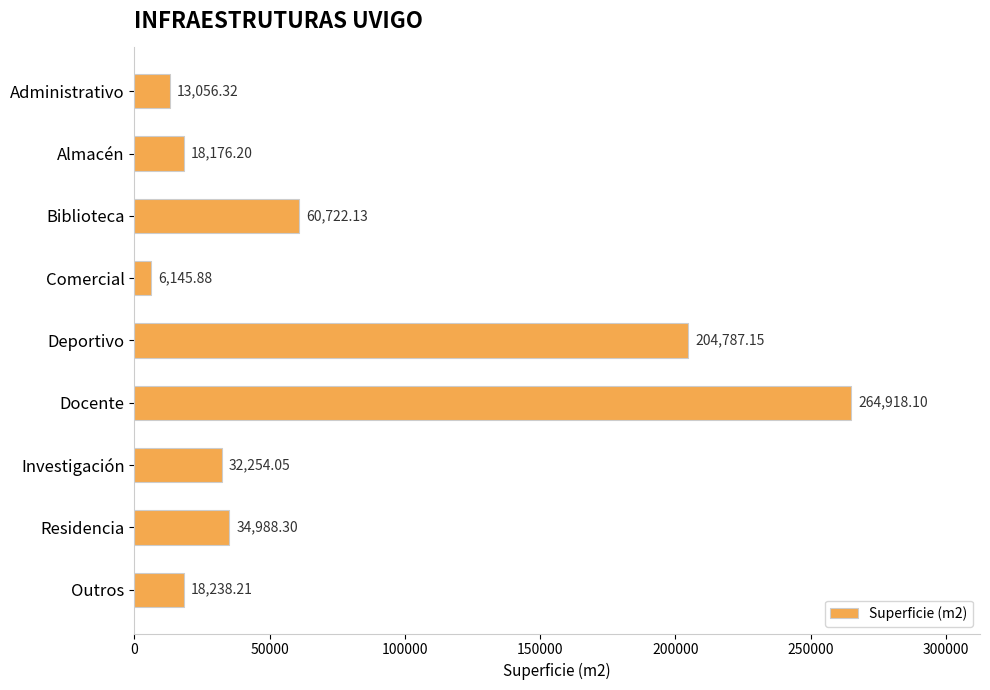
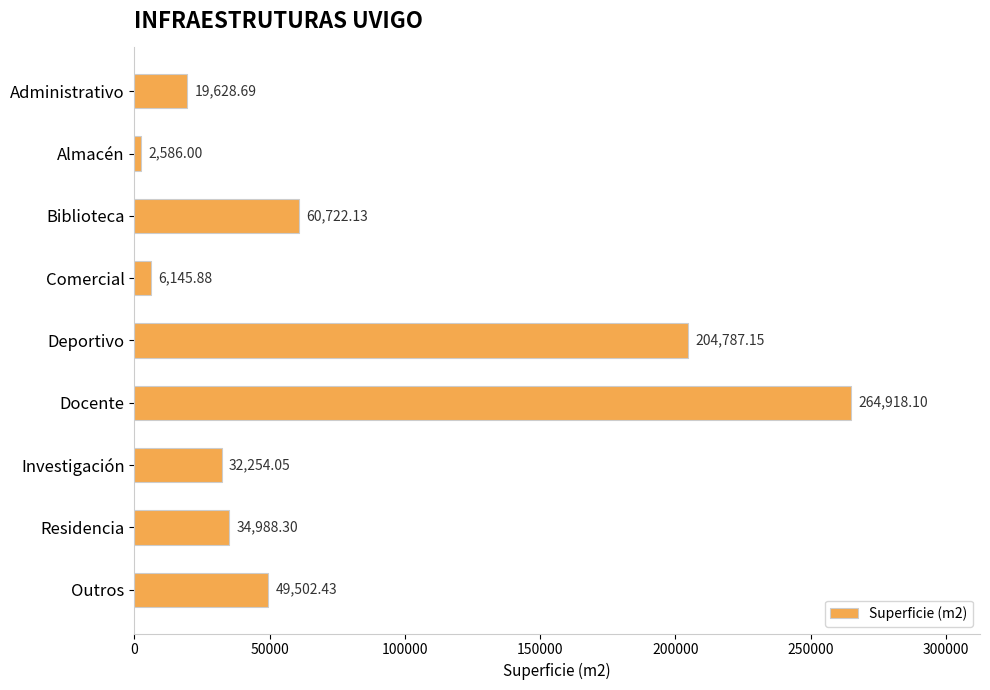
Administrativo: 13,056.32 -> 19,628.69
Almacén: 18,176.20 -> 2,586.00
Outros: 18,238.21 -> 49,502.43
